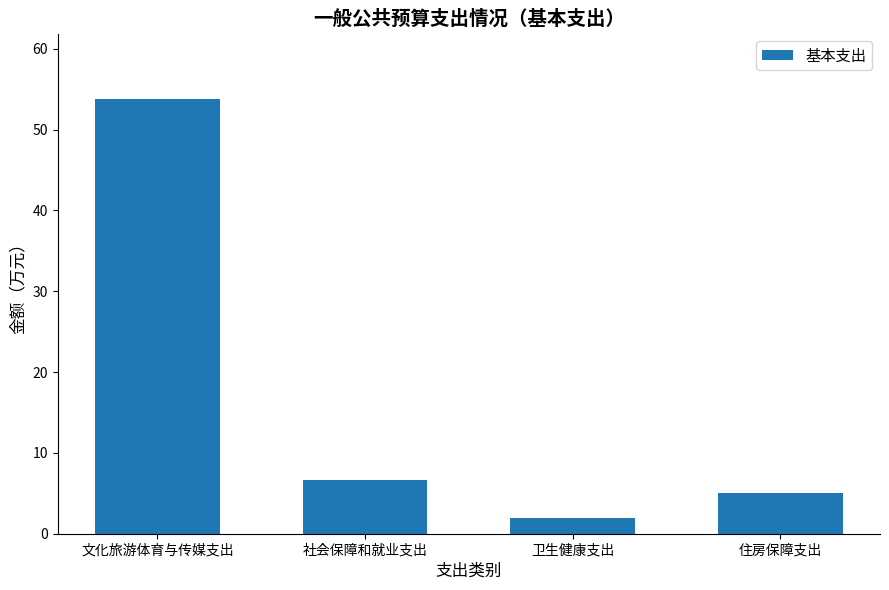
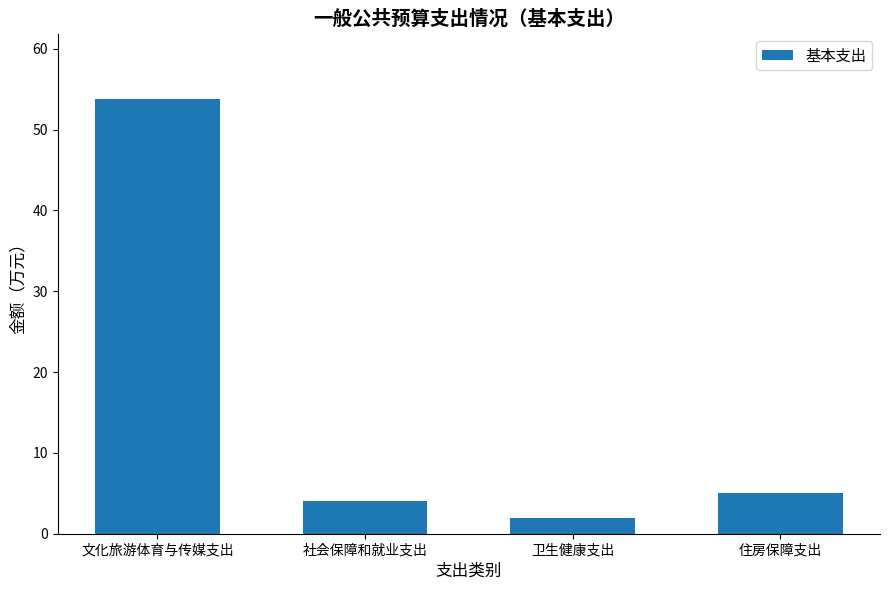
社会保障和就业支出: 7 -> 4
